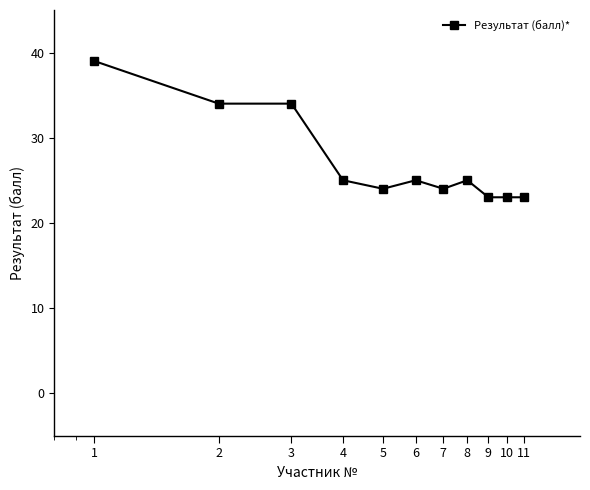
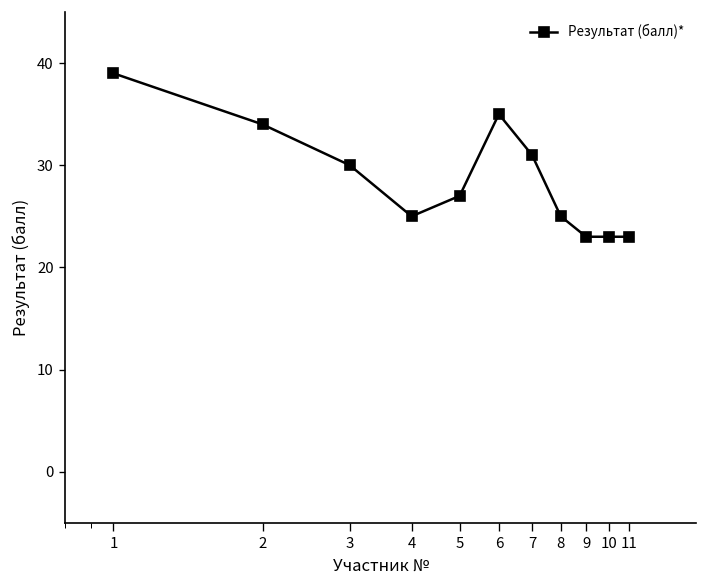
3: 34 -> 30
5: 24 -> 27
6: 25 -> 35
7: 24 -> 31
